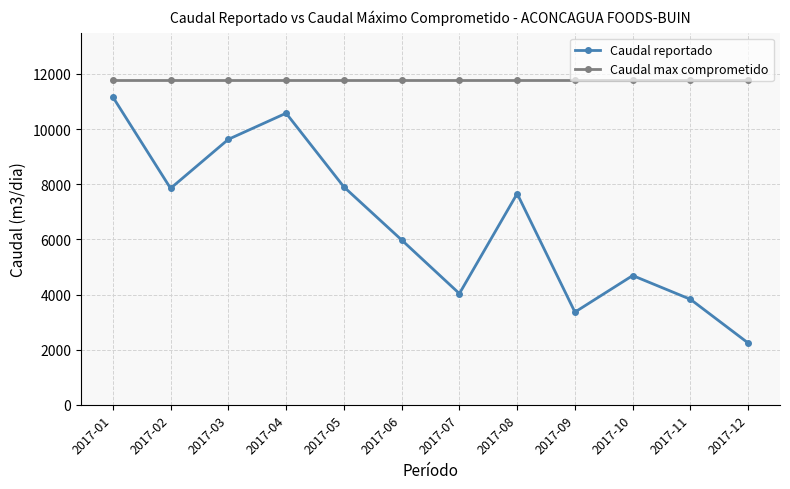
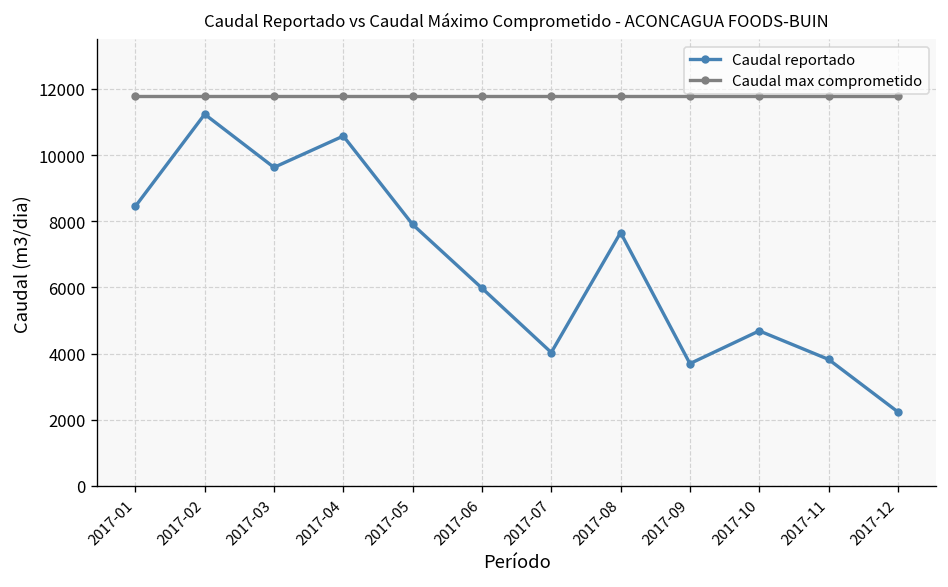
Caudal reportado, 2017-01: 11200 -> 8500
Caudal reportado, 2017-02: 7900 -> 11200
Caudal reportado, 2017-09: 3400 -> 3700
